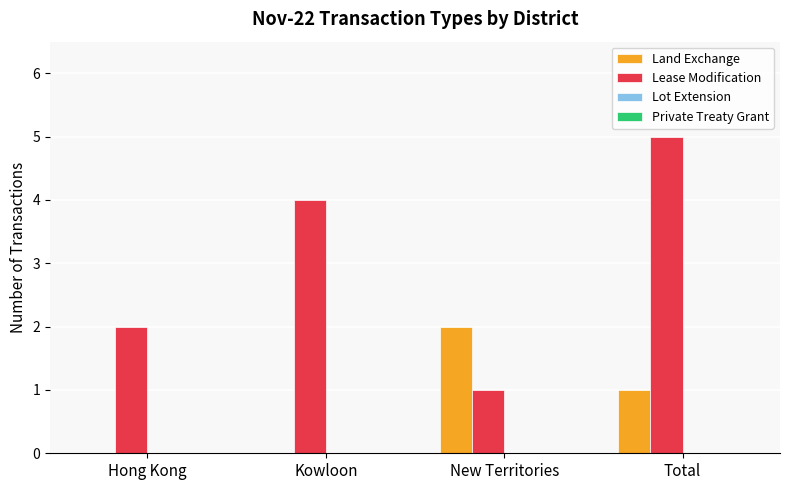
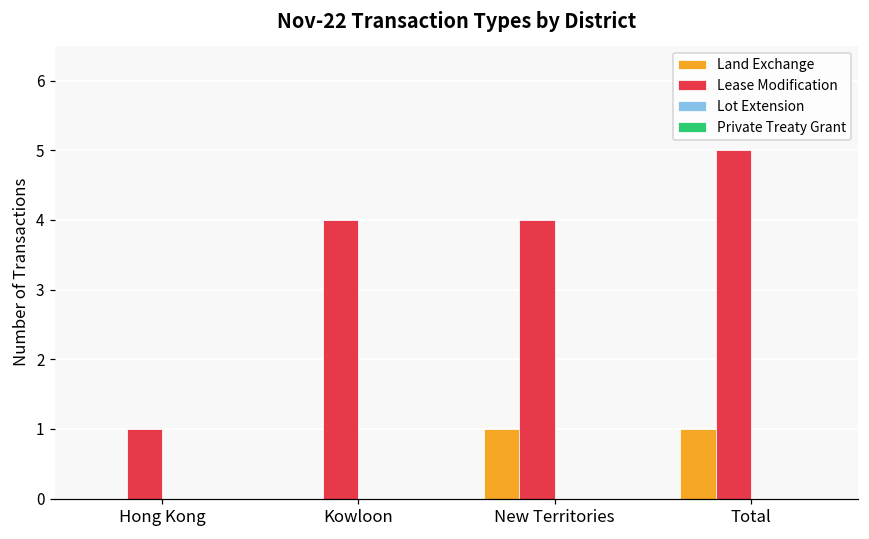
Lease Modification, Hong Kong: 2 -> 1
Land Exchange, New Territories: 2 -> 1
Lease Modification, New Territories: 1 -> 4
